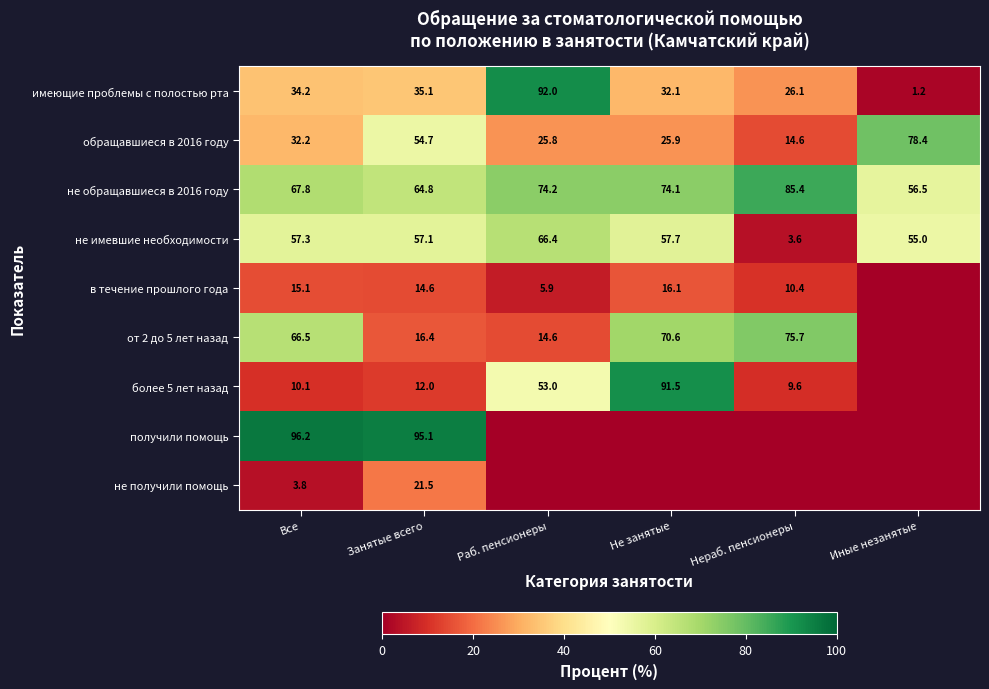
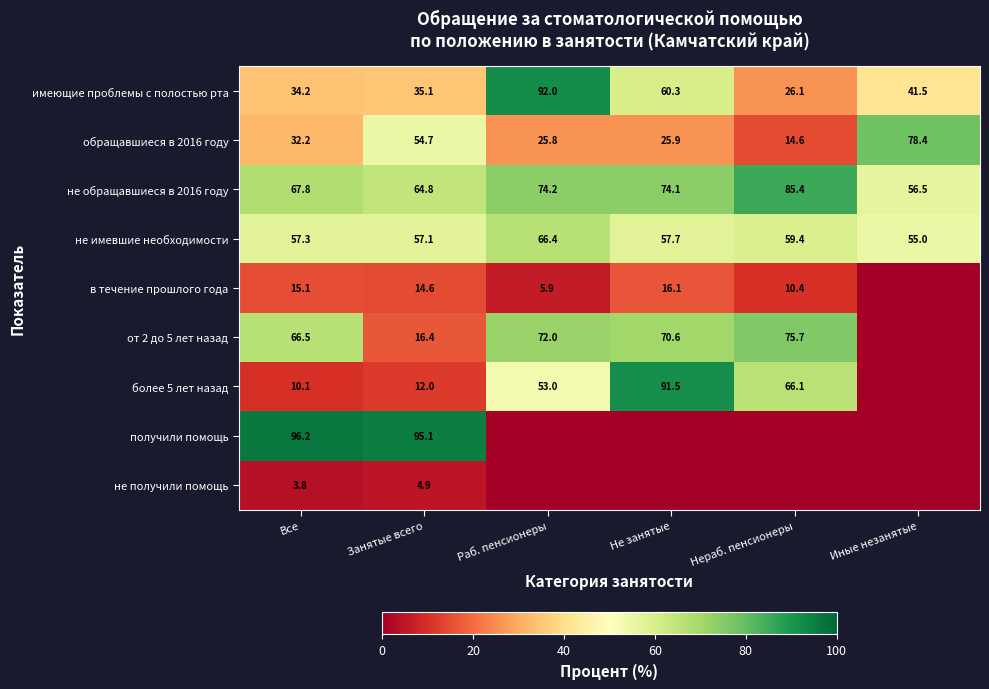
имеющие проблемы с полостью рта, Не занятые: 32.1 -> 60.3
имеющие проблемы с полостью рта, Иные незанятые: 1.2 -> 41.5
не имевшие необходимости, Нераб. пенсионеры: 3.6 -> 59.4
от 2 до 5 лет назад, Раб. пенсионеры: 14.6 -> 72.0
более 5 лет назад, Нераб. пенсионеры: 9.6 -> 66.1
не получили помощь, Занятые всего: 21.5 -> 4.9
